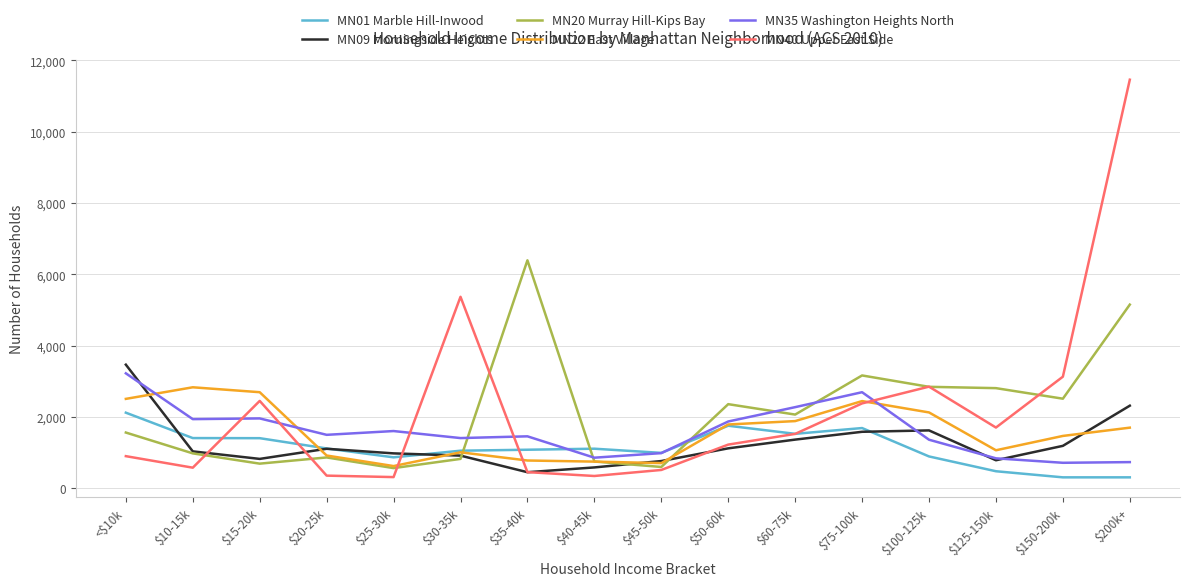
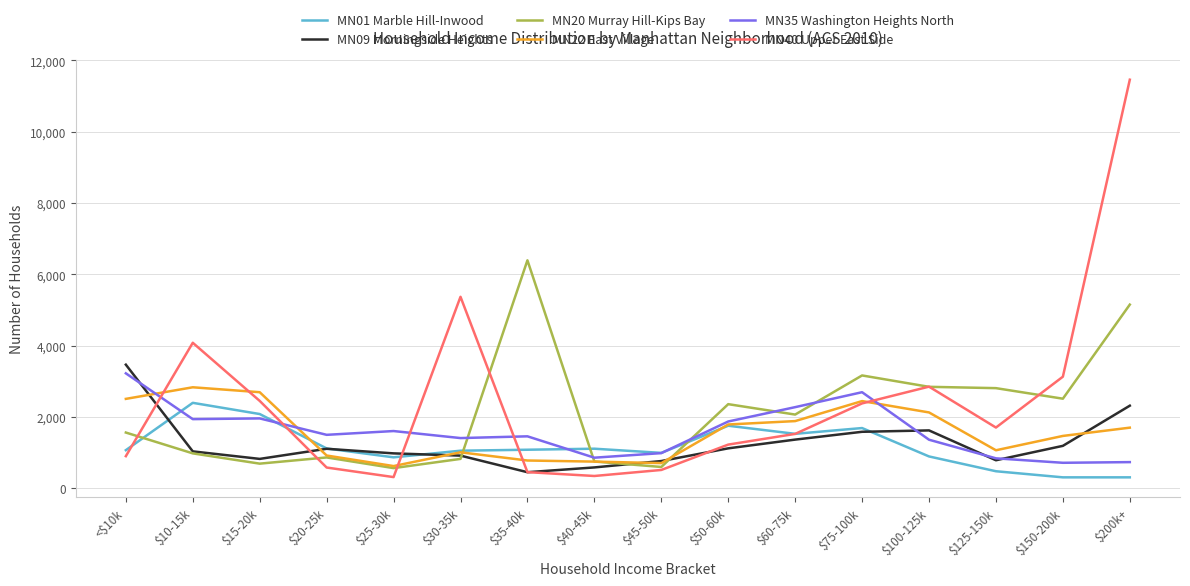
MN01 Marble Hill-Inwood, <$10k: 2,100 -> 1,100
MN01 Marble Hill-Inwood, $10-15k: 1,400 -> 2,400
MN40 Upper East Side, $10-15k: 600 -> 4,100
MN01 Marble Hill-Inwood, $15-20k: 1,400 -> 2,100
MN40 Upper East Side, $20-25k: 400 -> 600
